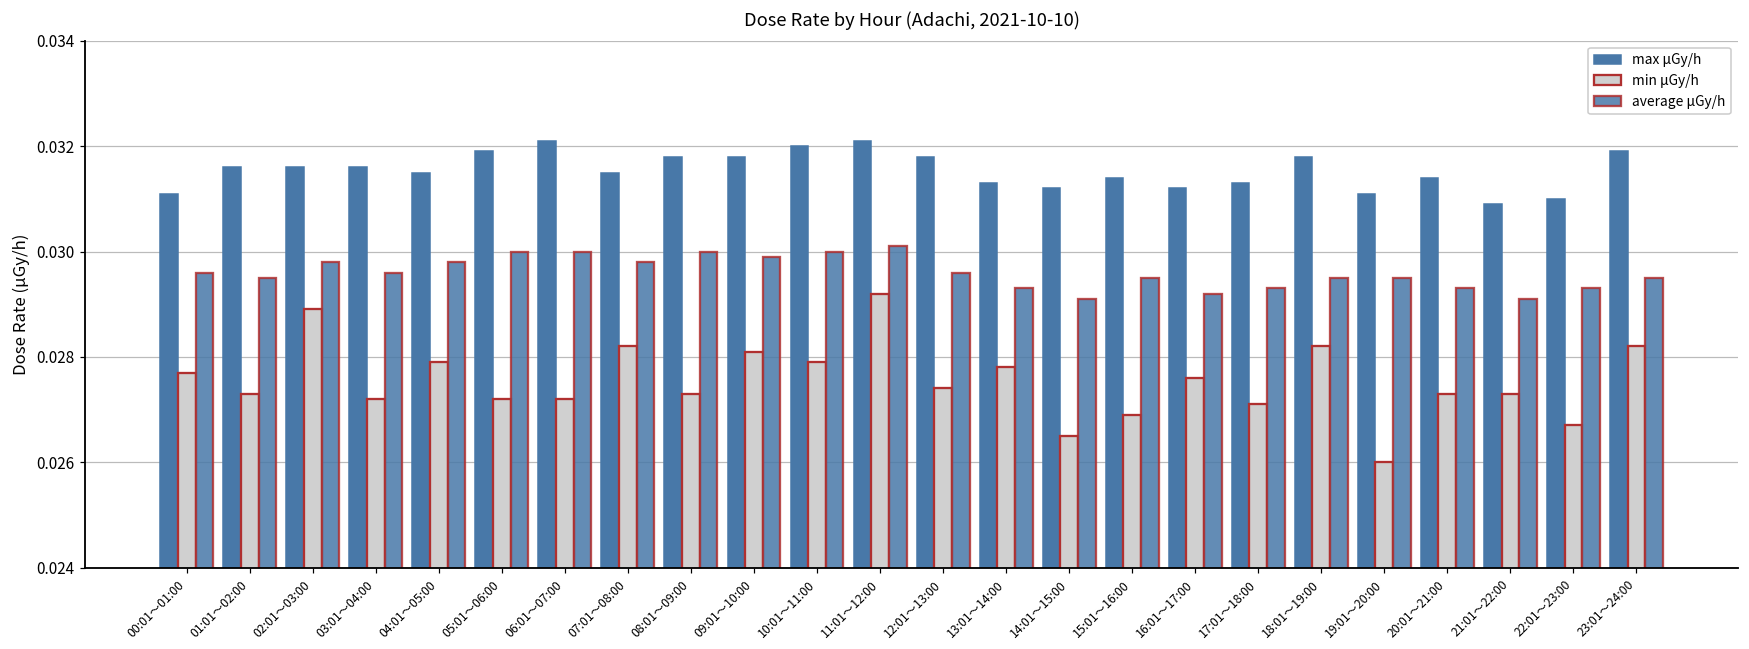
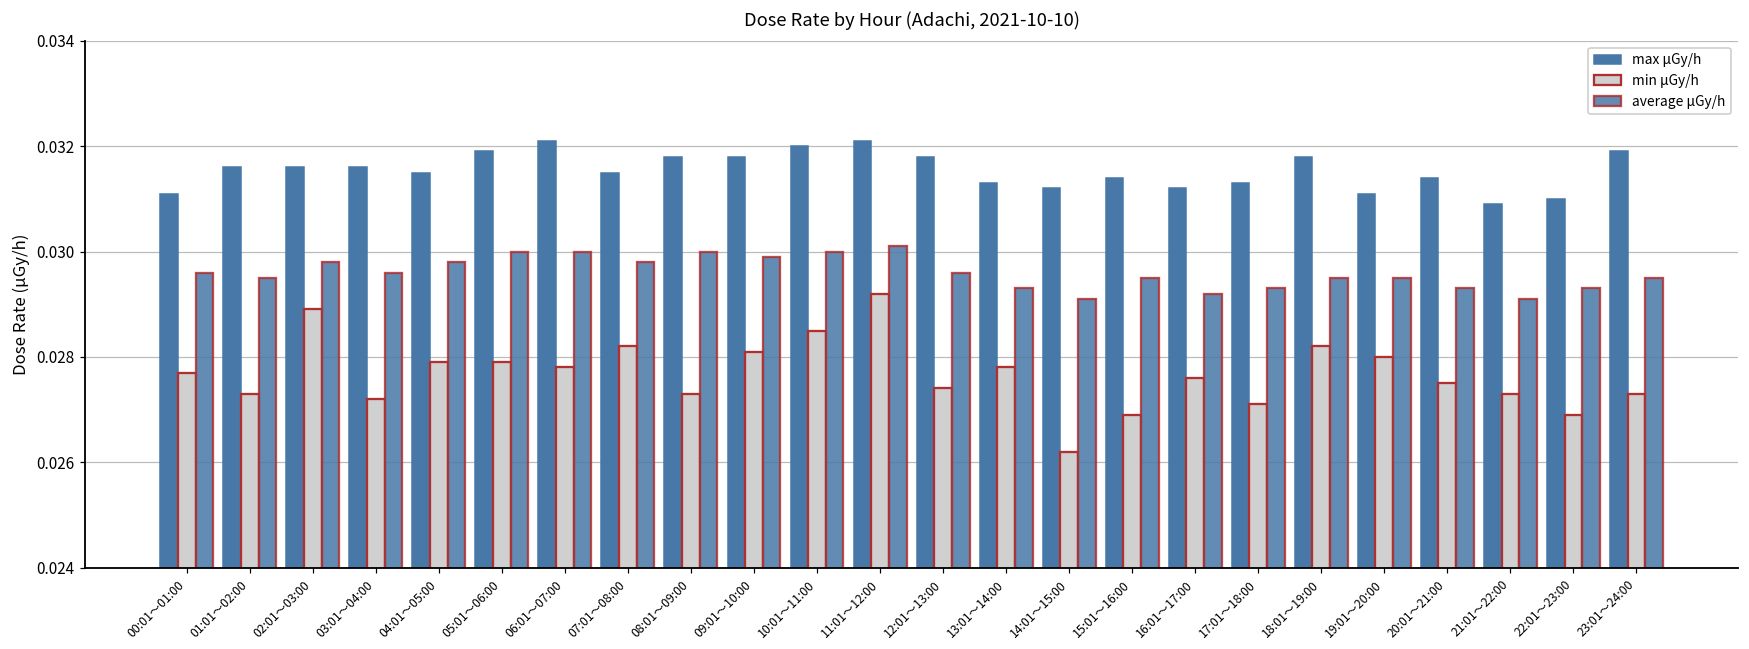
min μGy/h, 05:01～06:00: 0.0272 -> 0.0279
min μGy/h, 06:01～07:00: 0.0272 -> 0.0278
min μGy/h, 10:01～11:00: 0.0279 -> 0.0285
min μGy/h, 14:01～15:00: 0.0265 -> 0.0262
min μGy/h, 19:01～20:00: 0.026 -> 0.028
min μGy/h, 20:01～21:00: 0.0273 -> 0.0275
min μGy/h, 22:01～23:00: 0.0267 -> 0.0269
min μGy/h, 23:01～24:00: 0.0282 -> 0.0273
